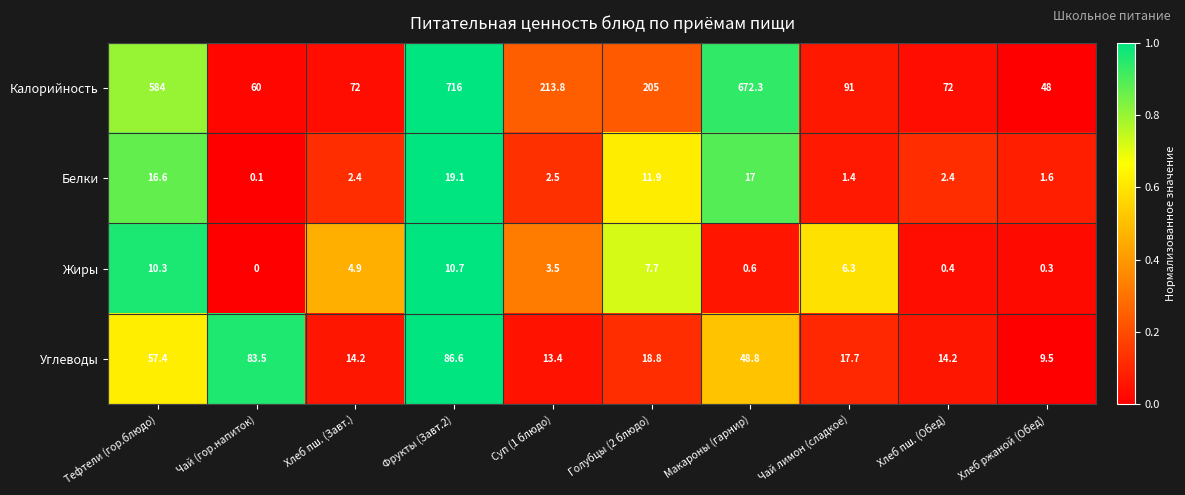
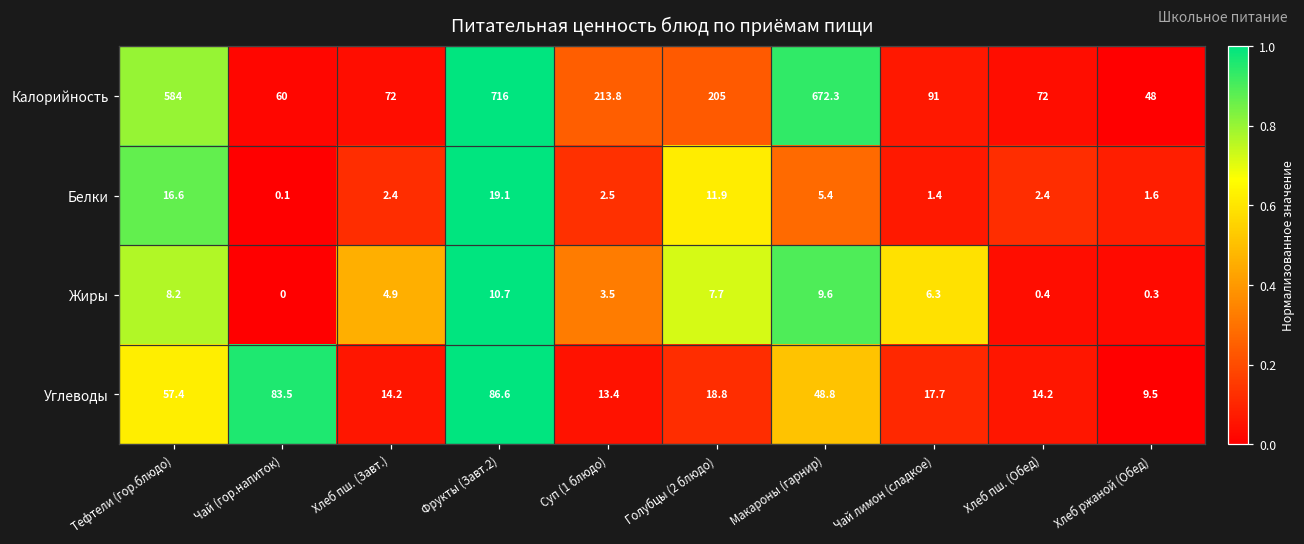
Белки, Макароны (гарнир): 17 -> 5.4
Жиры, Тефтели (гор.блюдо): 10.3 -> 8.2
Жиры, Макароны (гарнир): 0.6 -> 9.6
